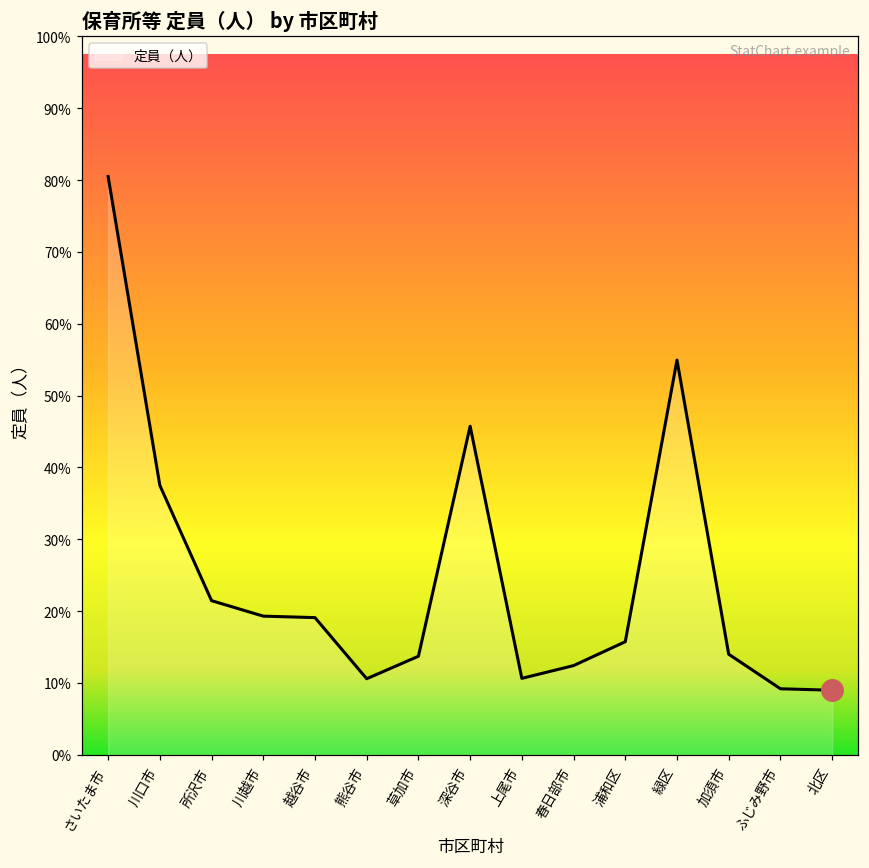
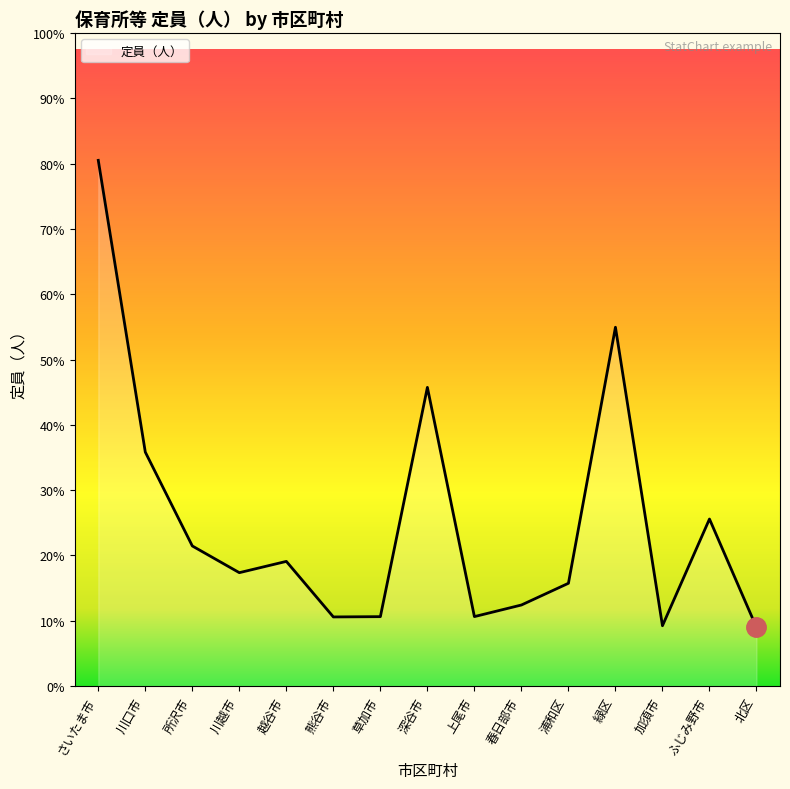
定員（人）, 川口市: 38% -> 36%
定員（人）, 川越市: 19% -> 17%
定員（人）, 草加市: 14% -> 11%
定員（人）, 加須市: 14% -> 9%
定員（人）, ふじみ野市: 9% -> 26%
